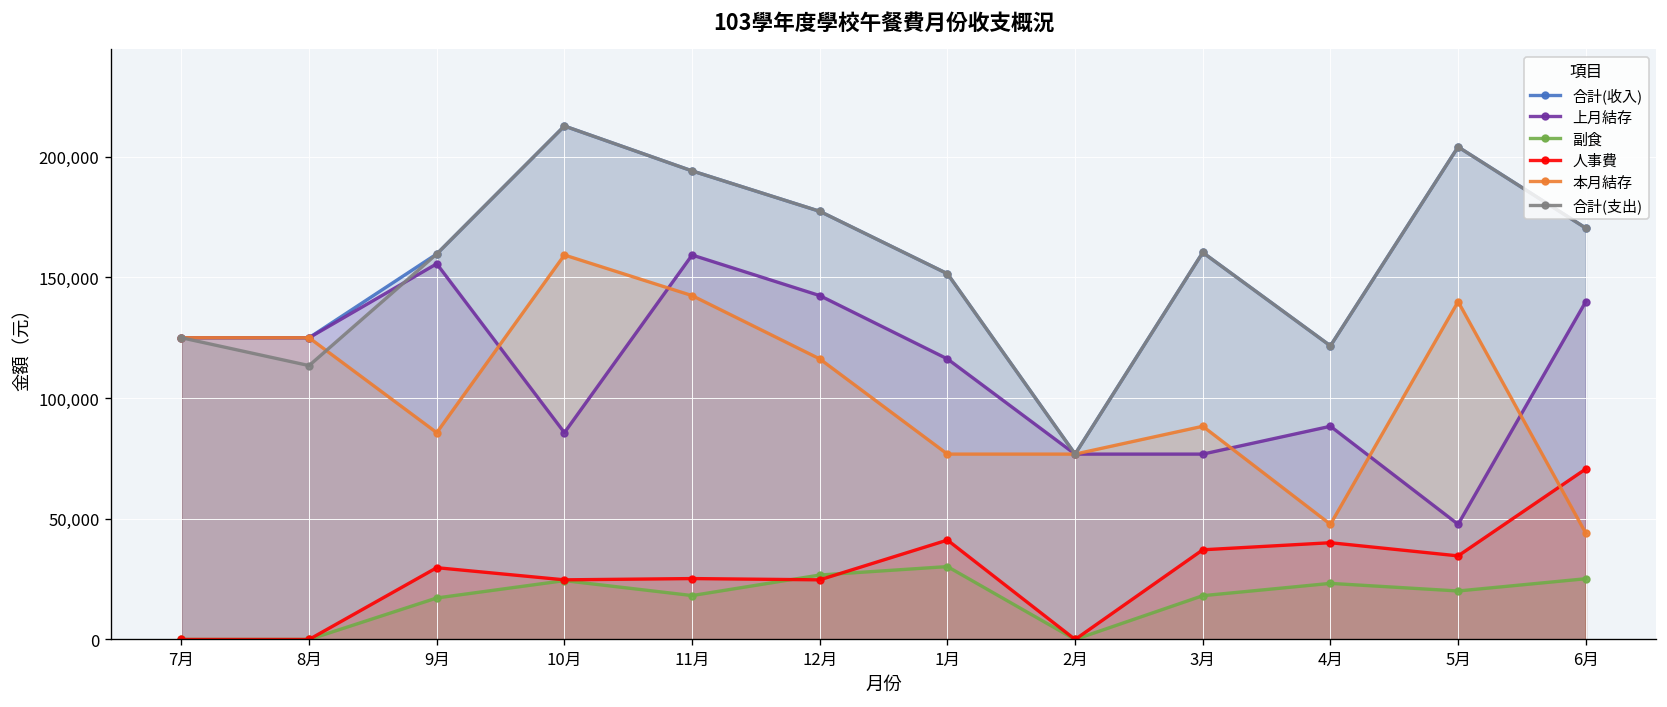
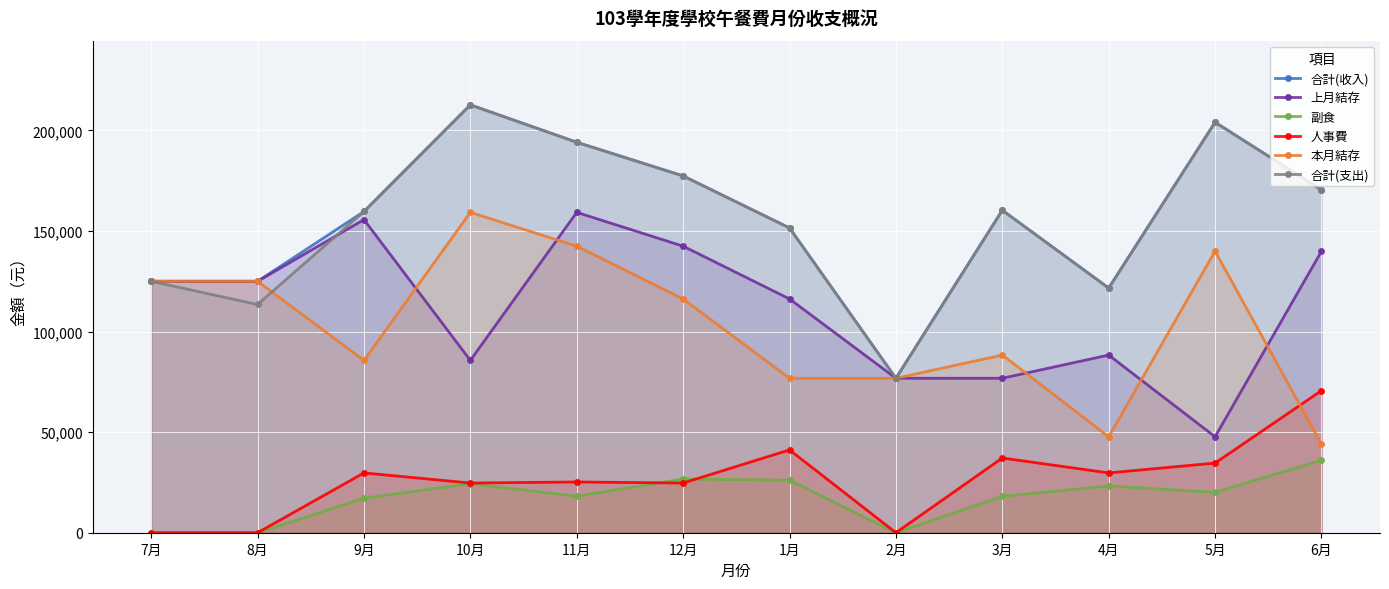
副食, 1月: 30,000 -> 26,000
人事費, 4月: 40,000 -> 30,000
副食, 6月: 25,000 -> 36,000
